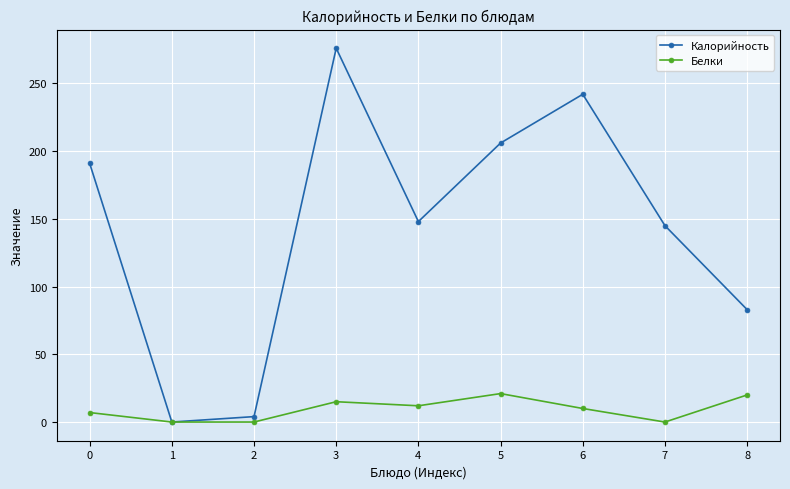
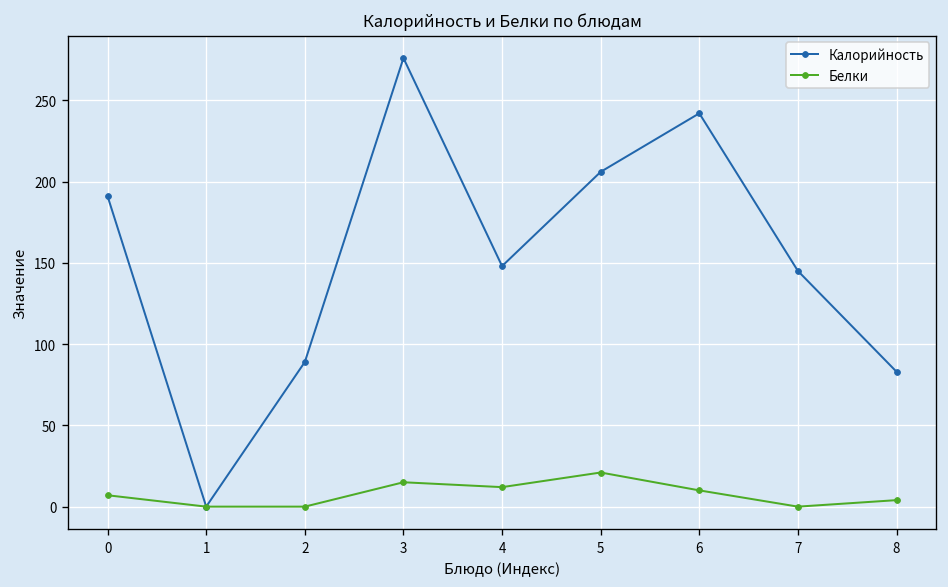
Калорийность, 2: 4 -> 89
Белки, 8: 20 -> 4
